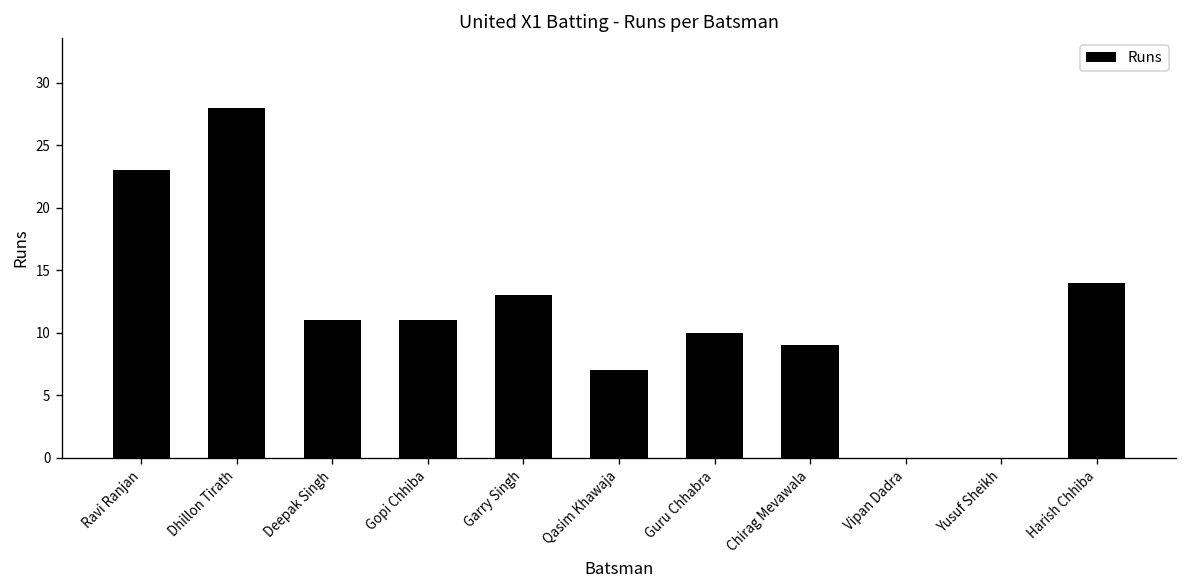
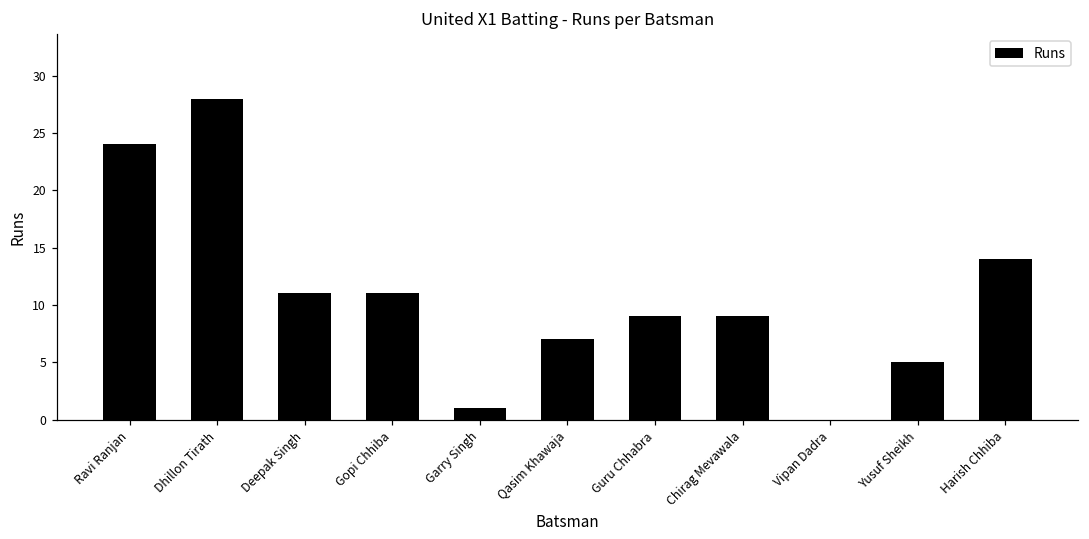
Ravi Ranjan: 23 -> 24
Garry Singh: 13 -> 1
Guru Chhabra: 10 -> 9
Yusuf Sheikh: 0 -> 5
